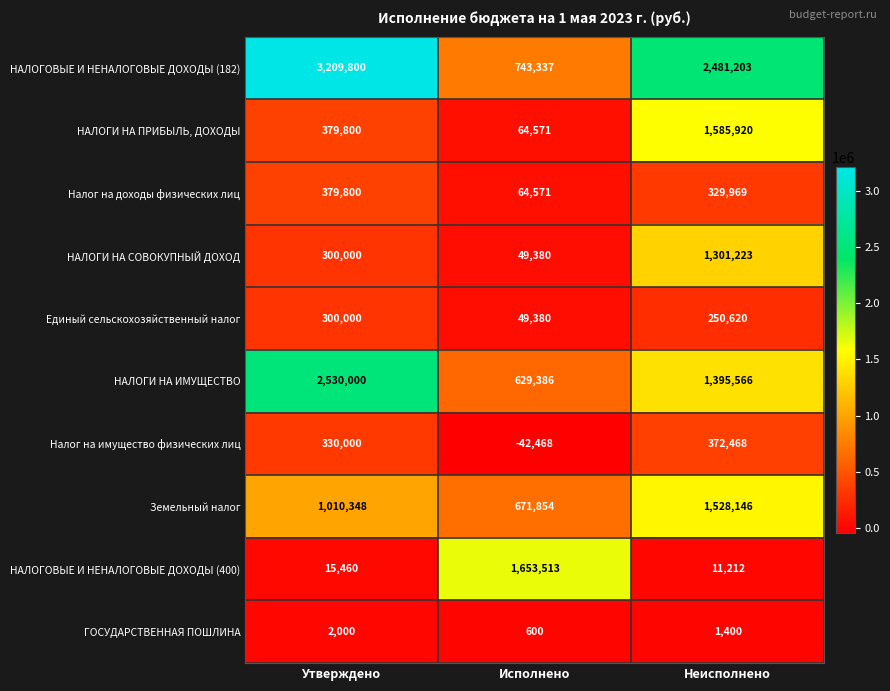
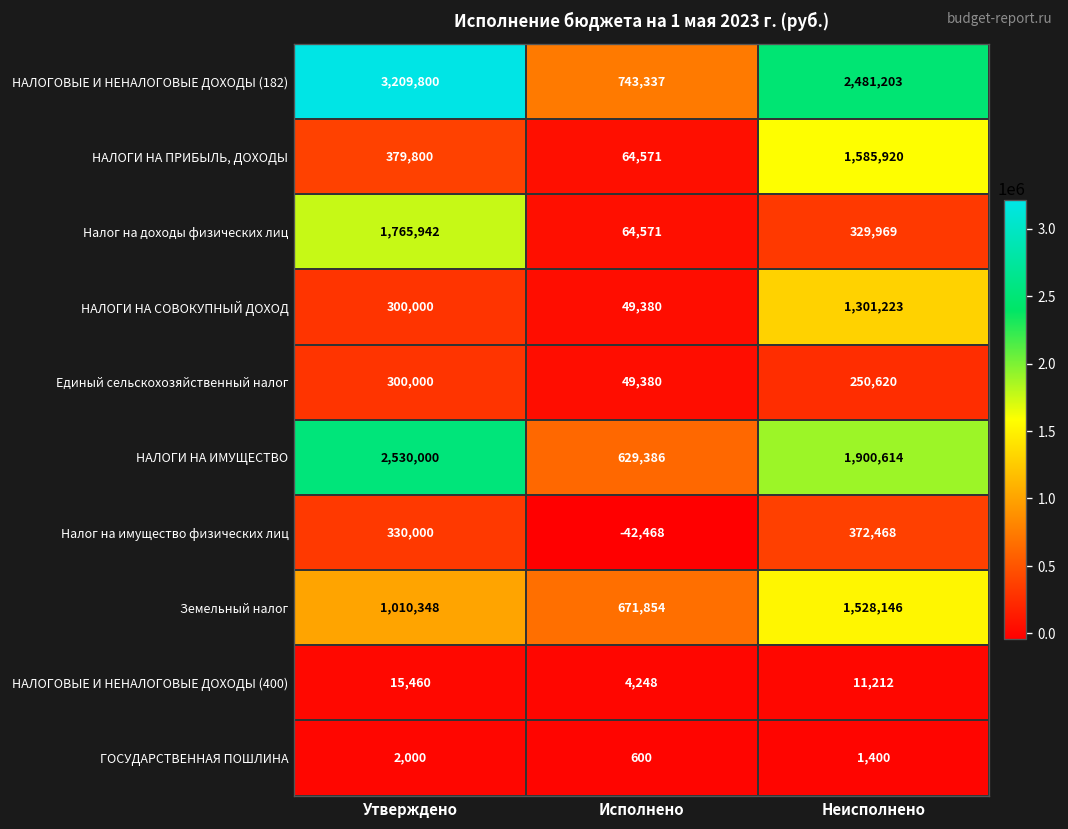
Налог на доходы физических лиц, Утверждено: 379,800 -> 1,765,942
НАЛОГИ НА ИМУЩЕСТВО, Неисполнено: 1,395,566 -> 1,900,614
НАЛОГОВЫЕ И НЕНАЛОГОВЫЕ ДОХОДЫ (400), Исполнено: 1,653,513 -> 4,248
